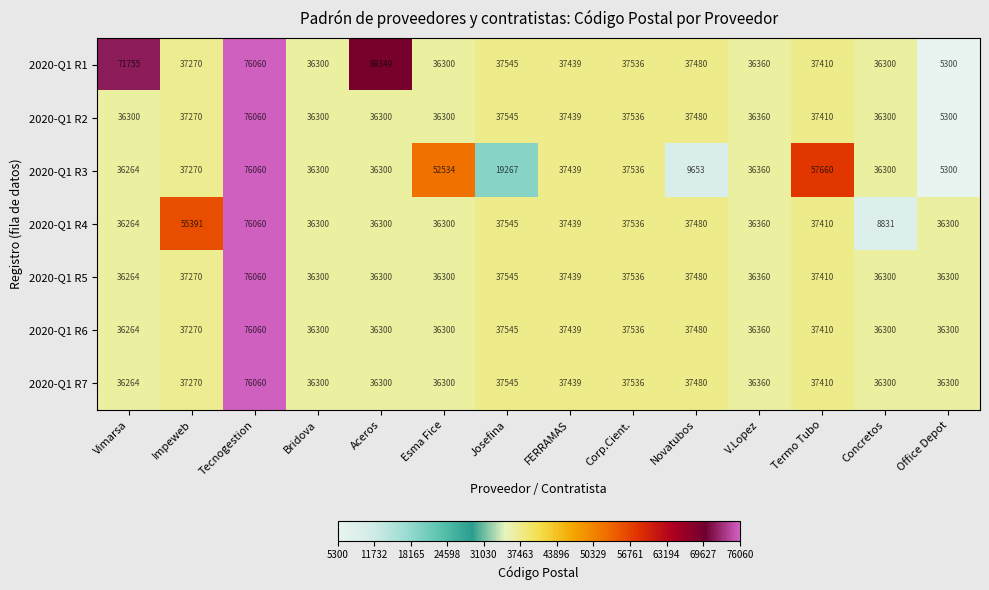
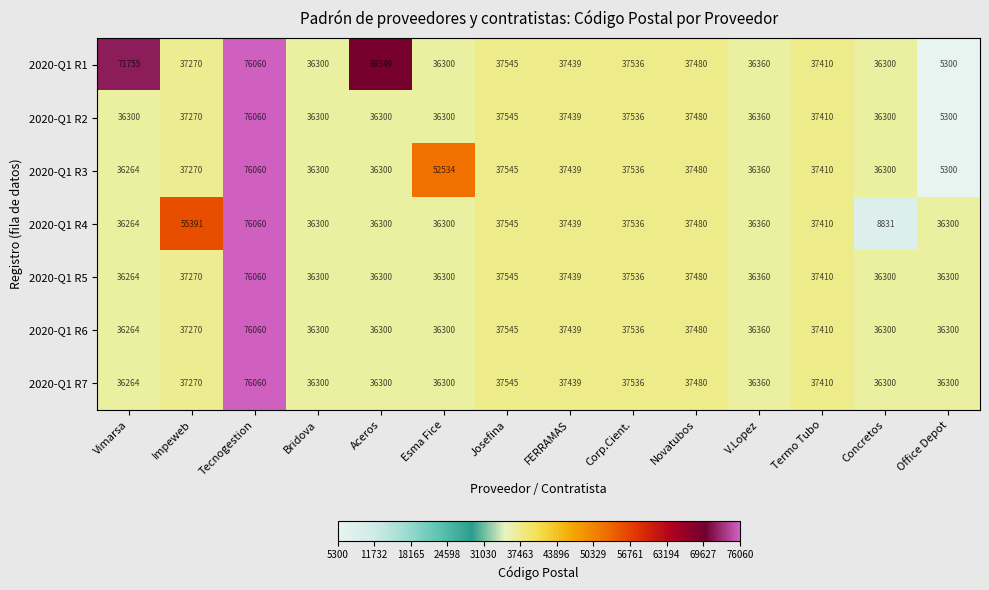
2020-Q1 R3, Josefina: 19267 -> 37545
2020-Q1 R3, Novatubos: 9653 -> 37480
2020-Q1 R3, Termo Tubo: 57660 -> 37410
